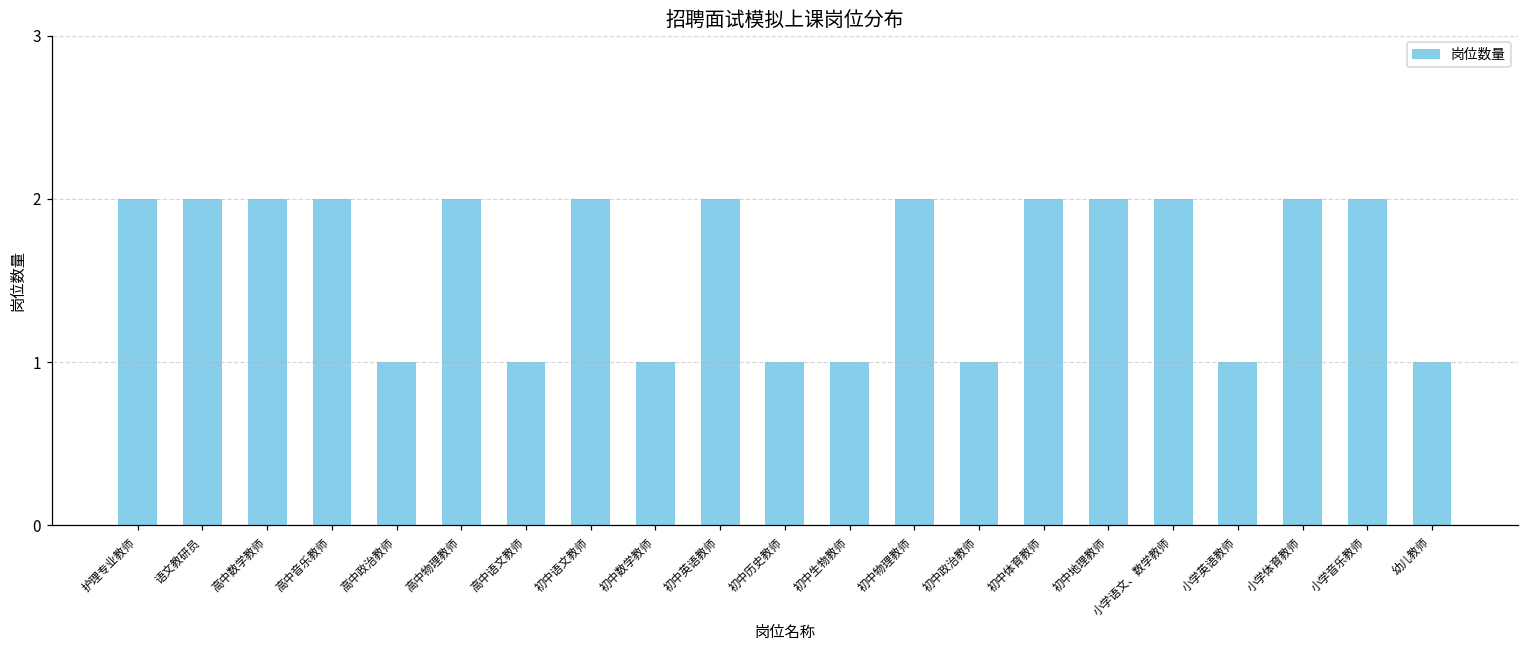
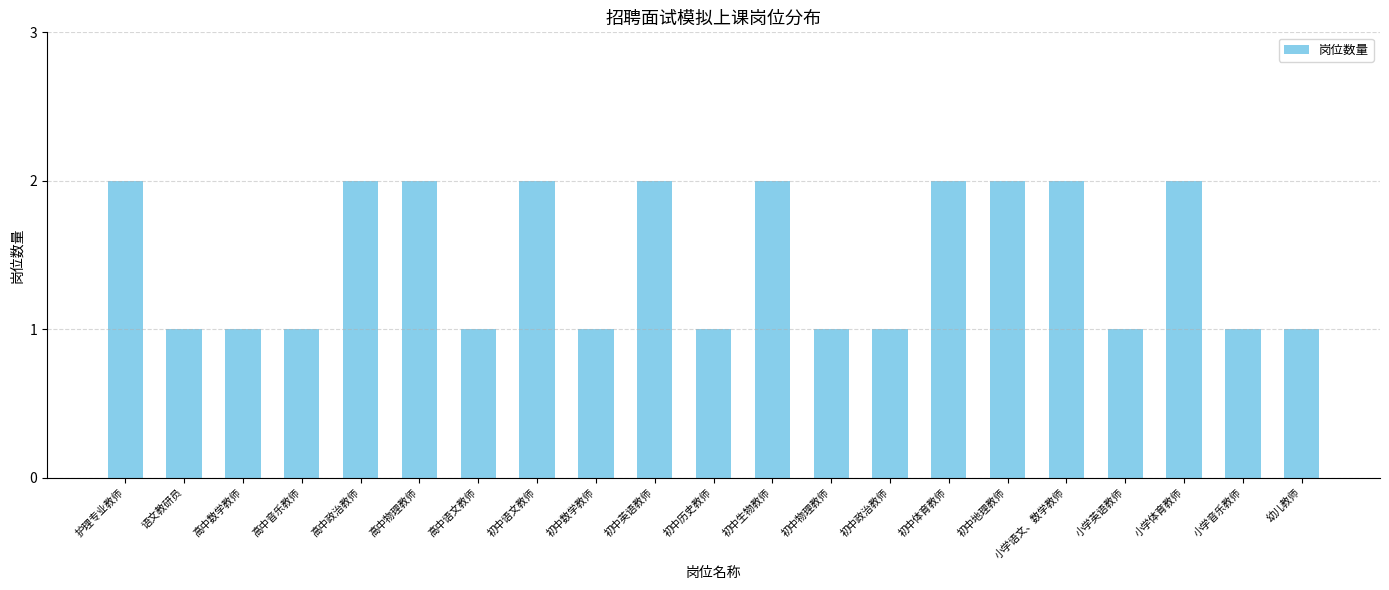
语文教研员: 2 -> 1
高中数学教师: 2 -> 1
高中音乐教师: 2 -> 1
高中政治教师: 1 -> 2
初中生物教师: 1 -> 2
初中物理教师: 2 -> 1
小学音乐教师: 2 -> 1
